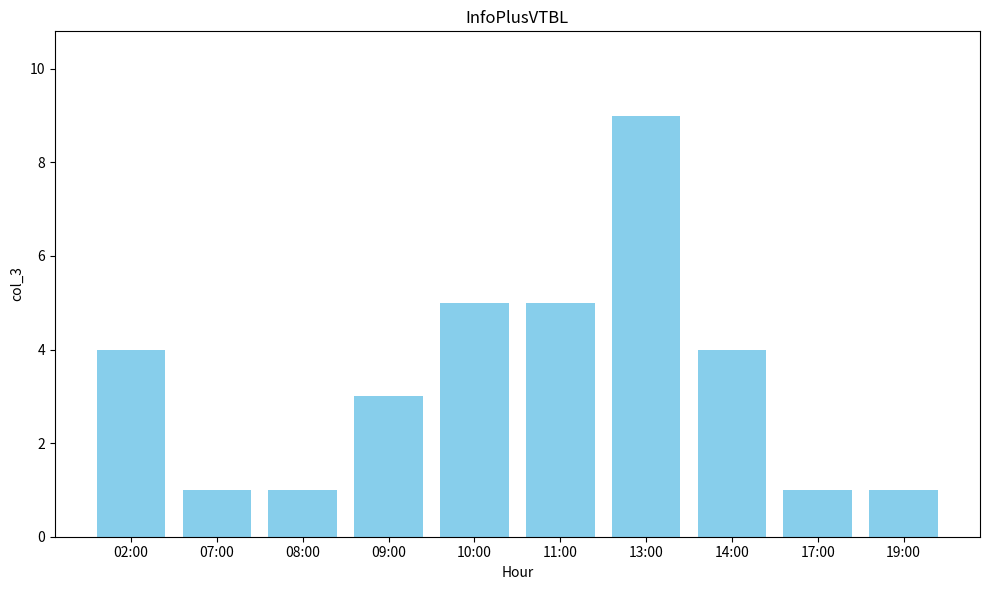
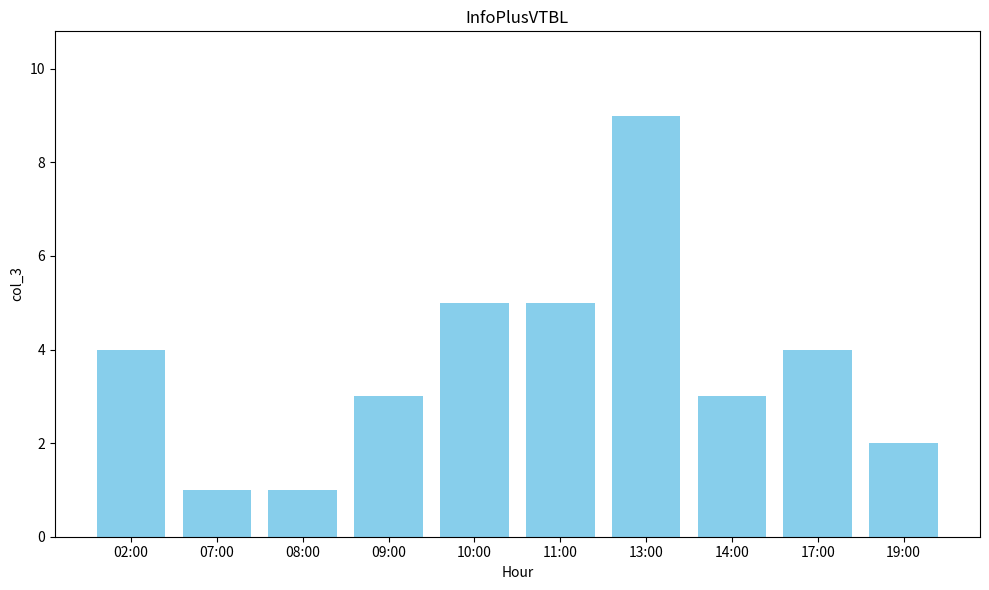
14:00: 4 -> 3
17:00: 1 -> 4
19:00: 1 -> 2
